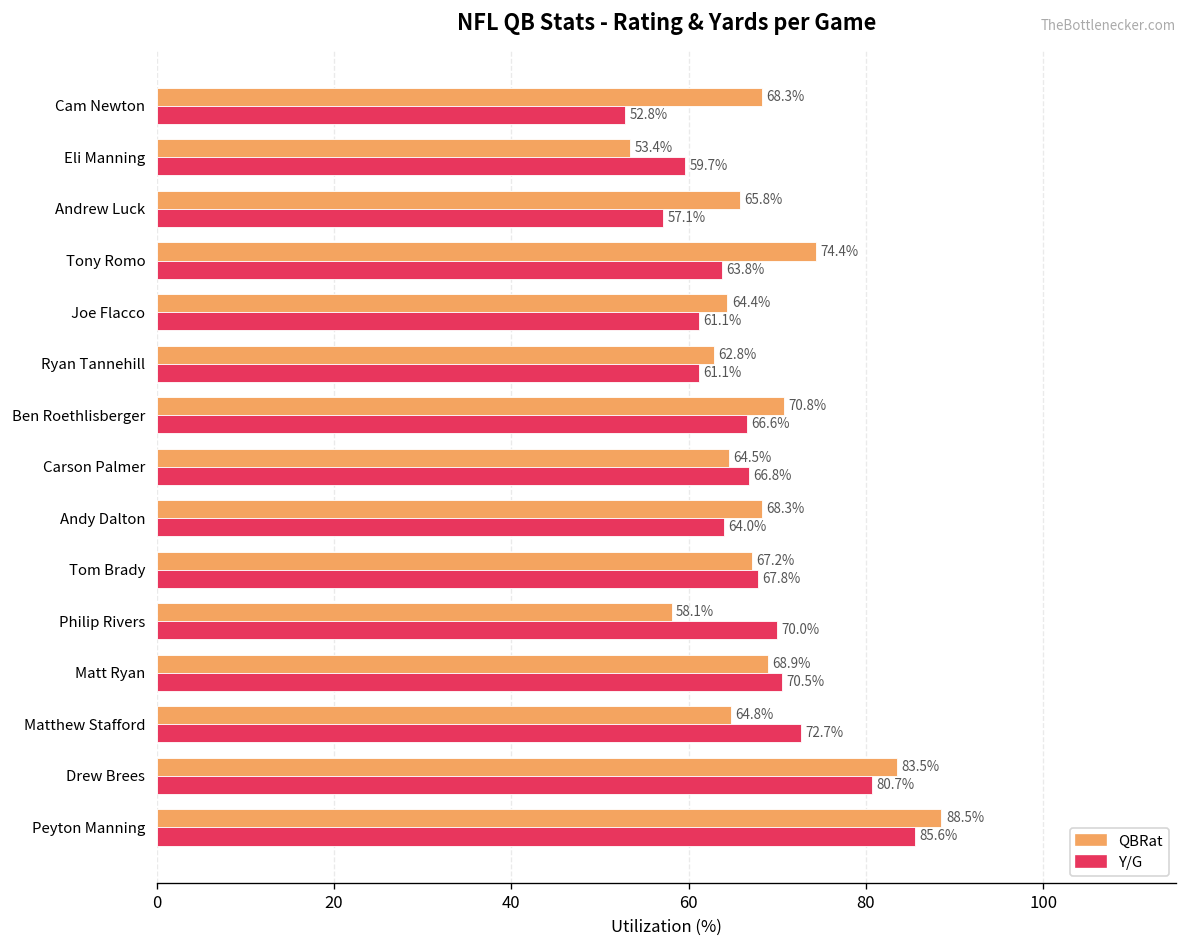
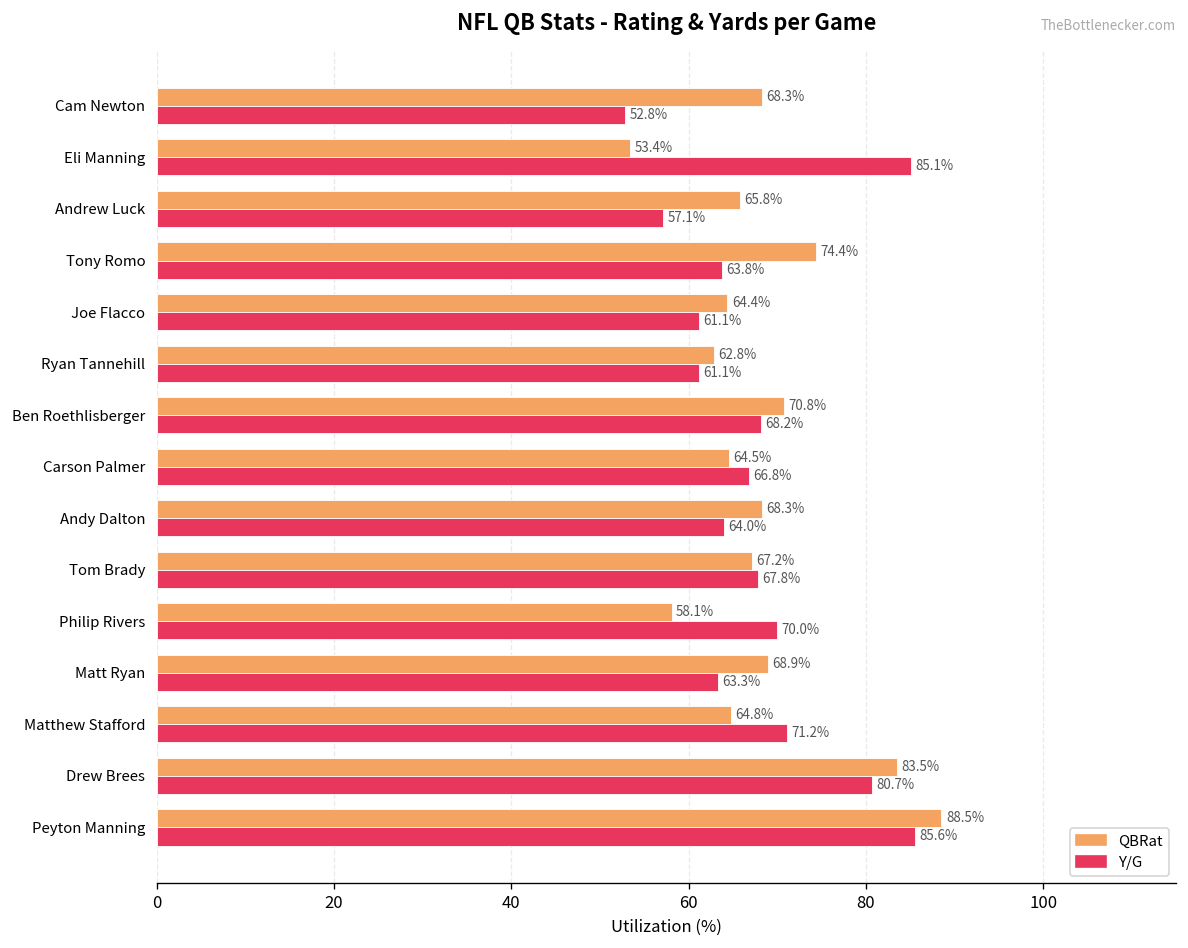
Y/G, Eli Manning: 59.7% -> 85.1%
Y/G, Ben Roethlisberger: 66.6% -> 68.2%
Y/G, Matt Ryan: 70.5% -> 63.3%
Y/G, Matthew Stafford: 72.7% -> 71.2%
